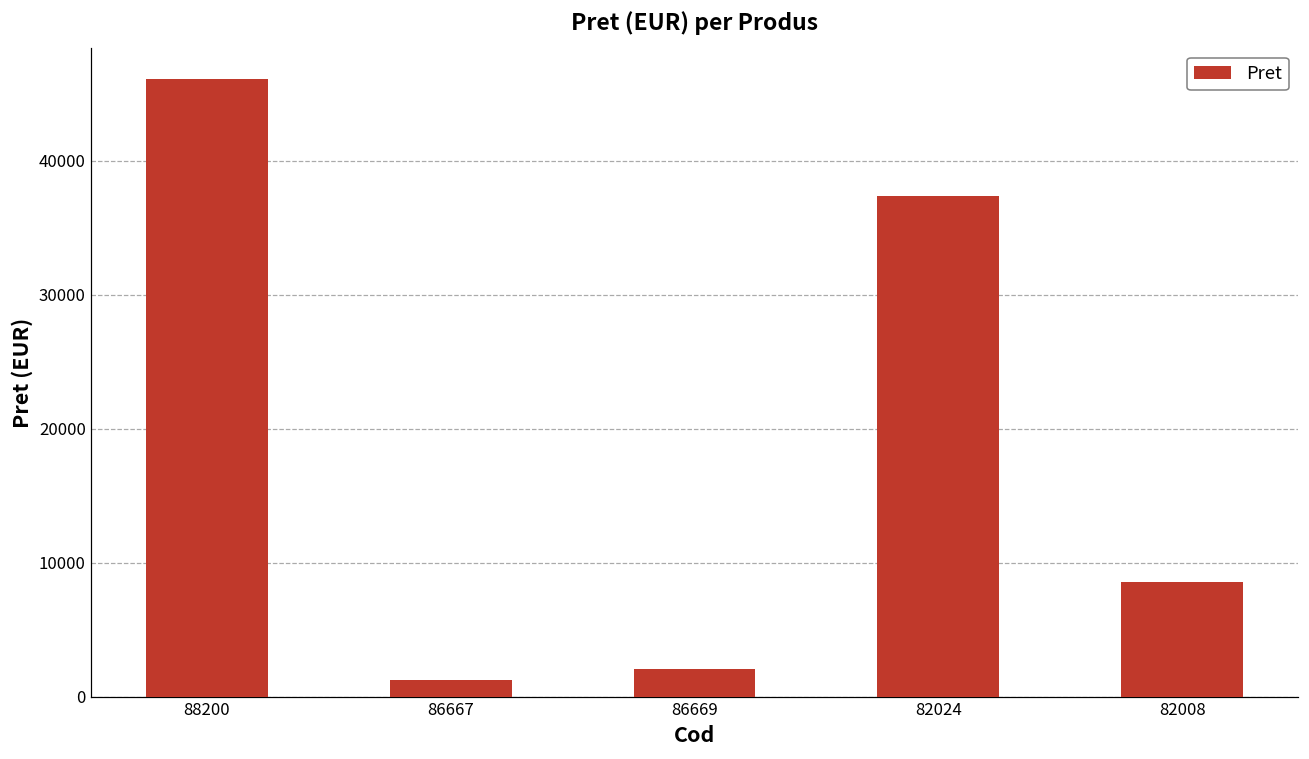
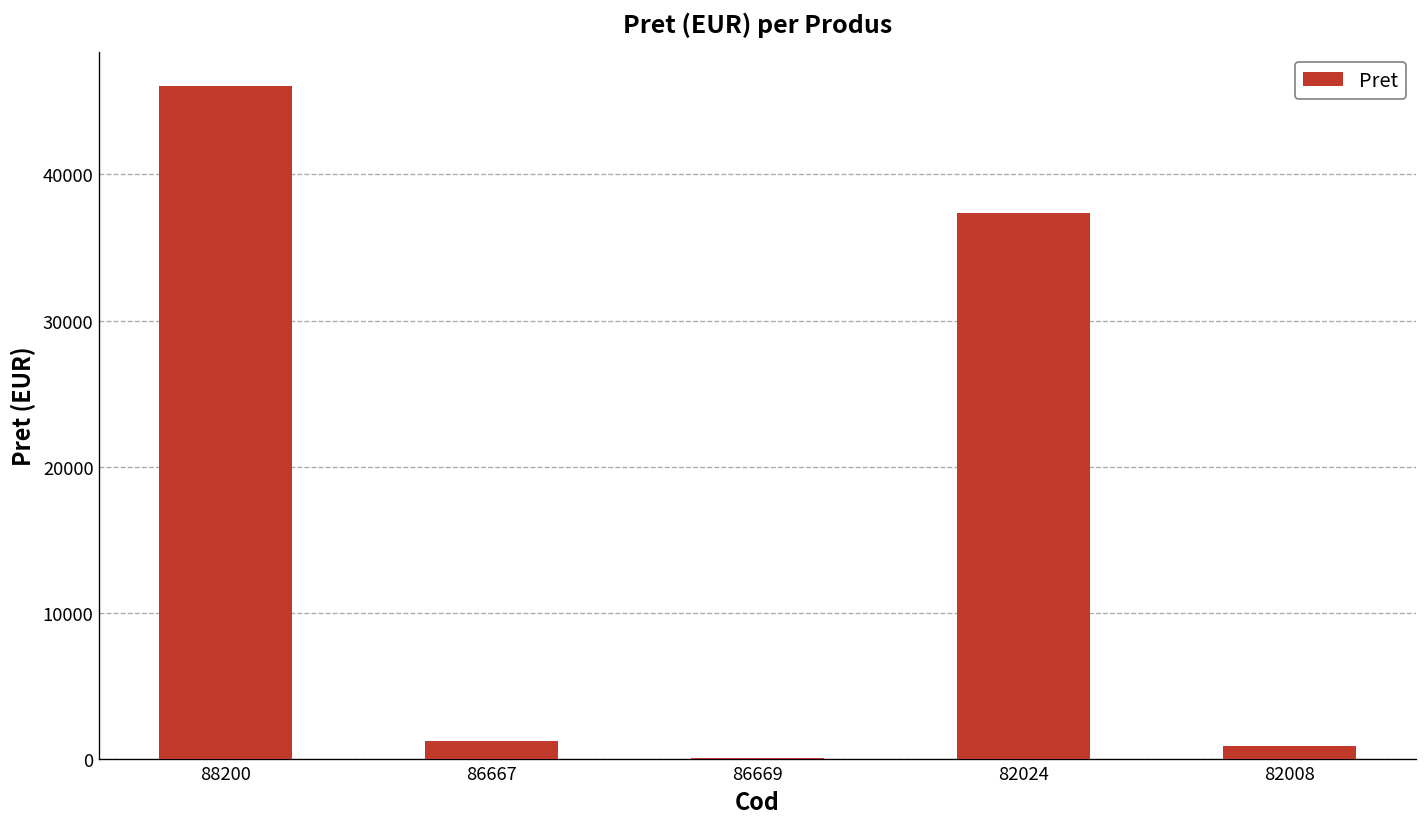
86669: 2100 -> 100
82008: 8600 -> 900
